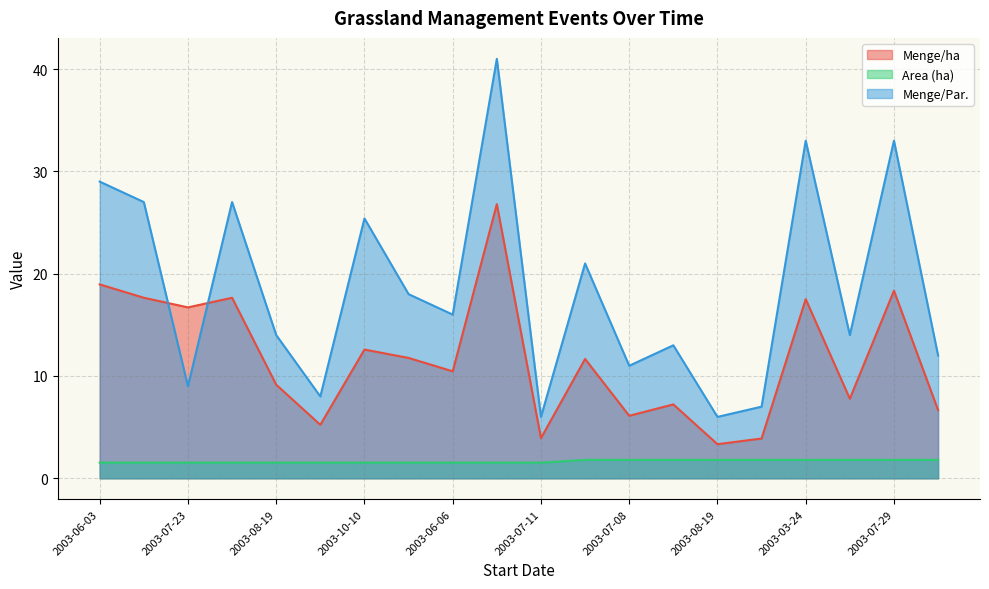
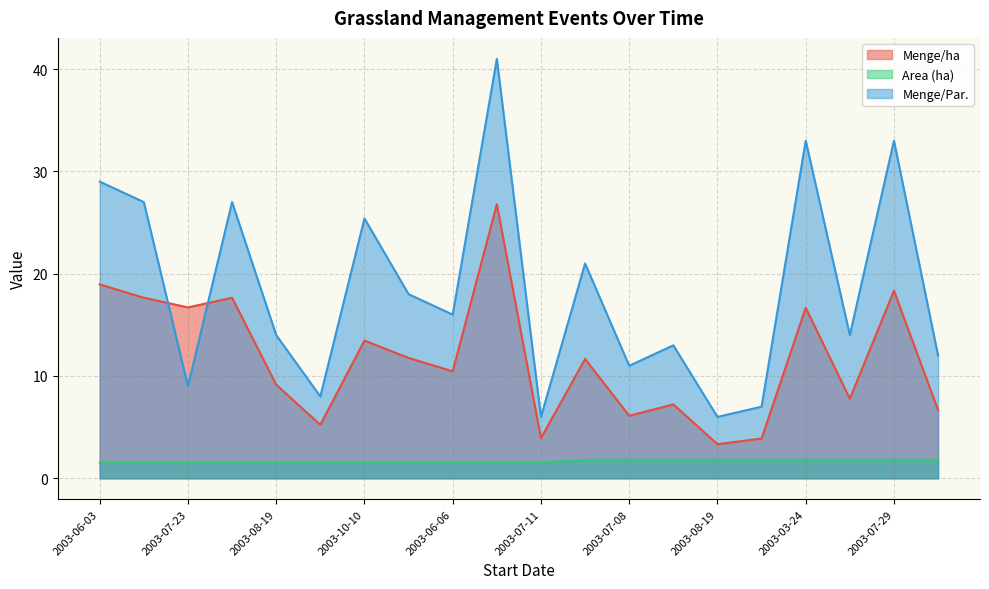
Menge/ha, 2003-10-10: 12.6 -> 13.5
Menge/ha, 2003-03-24: 17.5 -> 16.7
